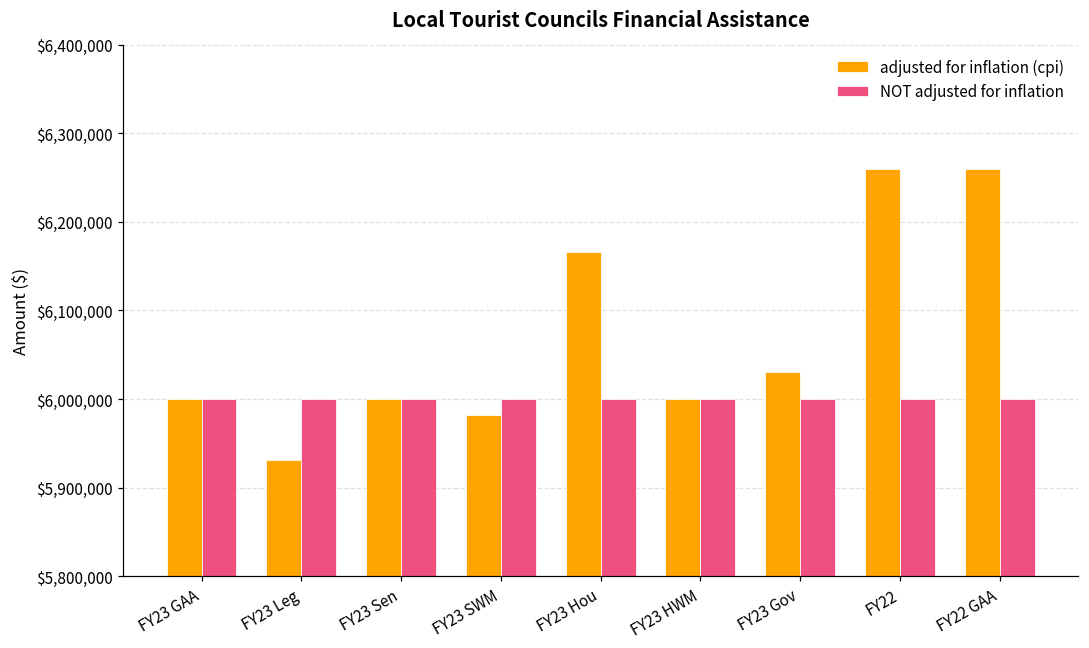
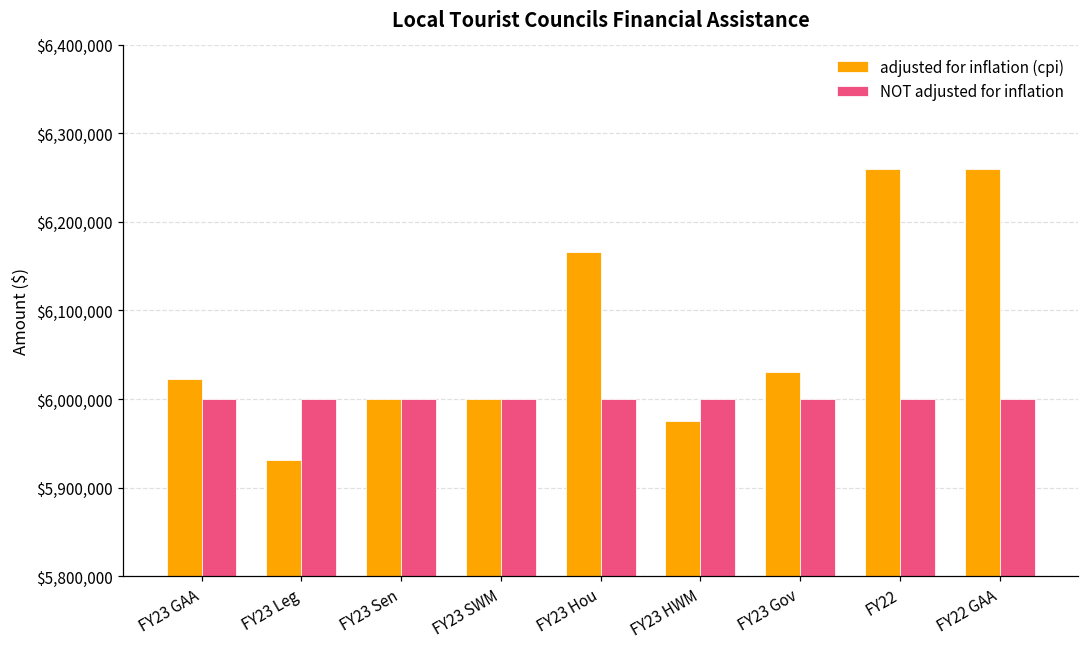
adjusted for inflation (cpi), FY23 GAA: $6,000,000 -> $6,020,000
adjusted for inflation (cpi), FY23 SWM: $5,980,000 -> $6,000,000
adjusted for inflation (cpi), FY23 HWM: $6,000,000 -> $5,970,000
